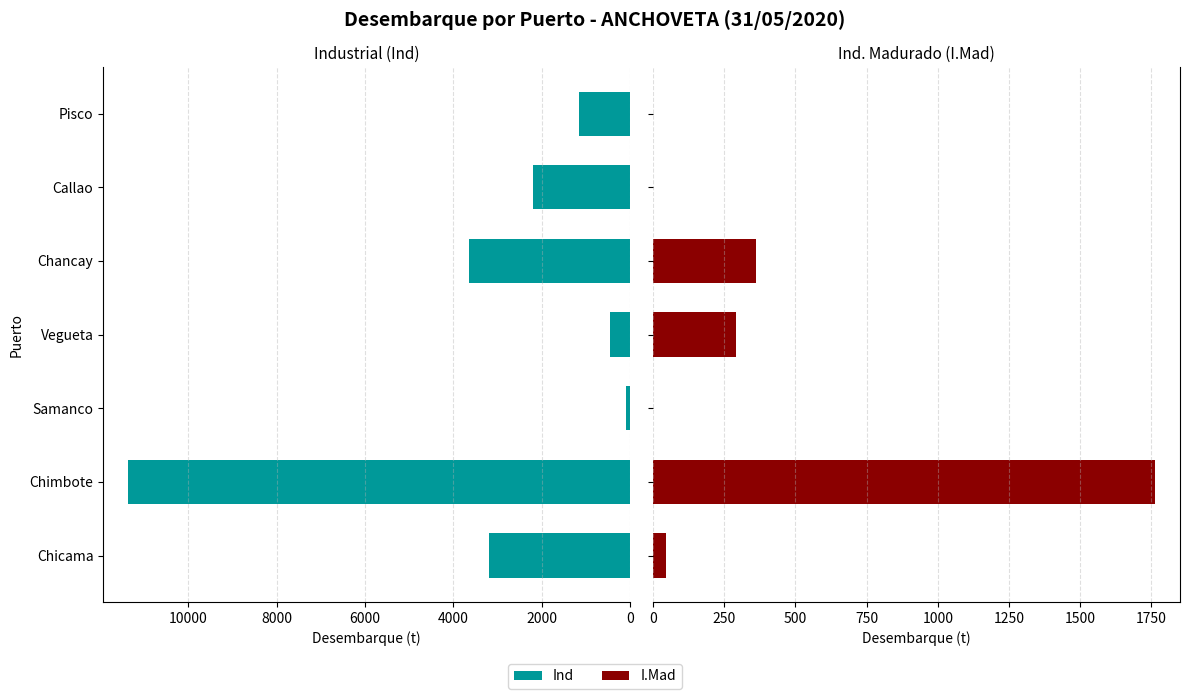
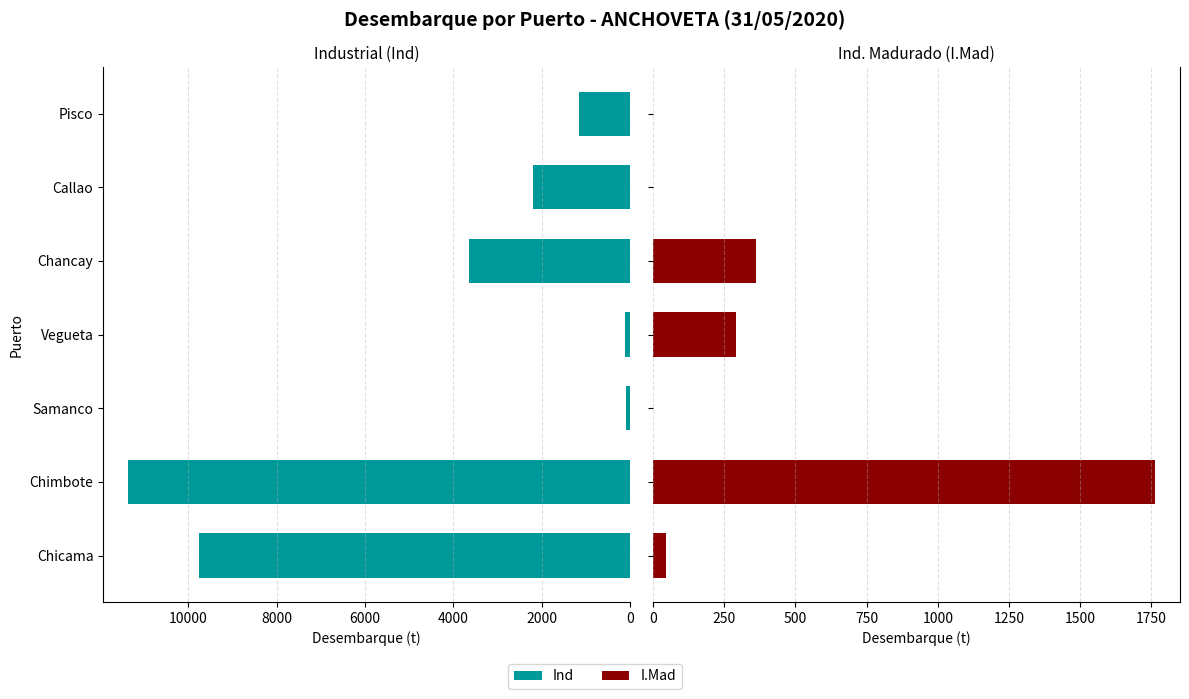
Industrial (Ind), Vegueta: 500 -> 100
Industrial (Ind), Chicama: 3200 -> 9800
